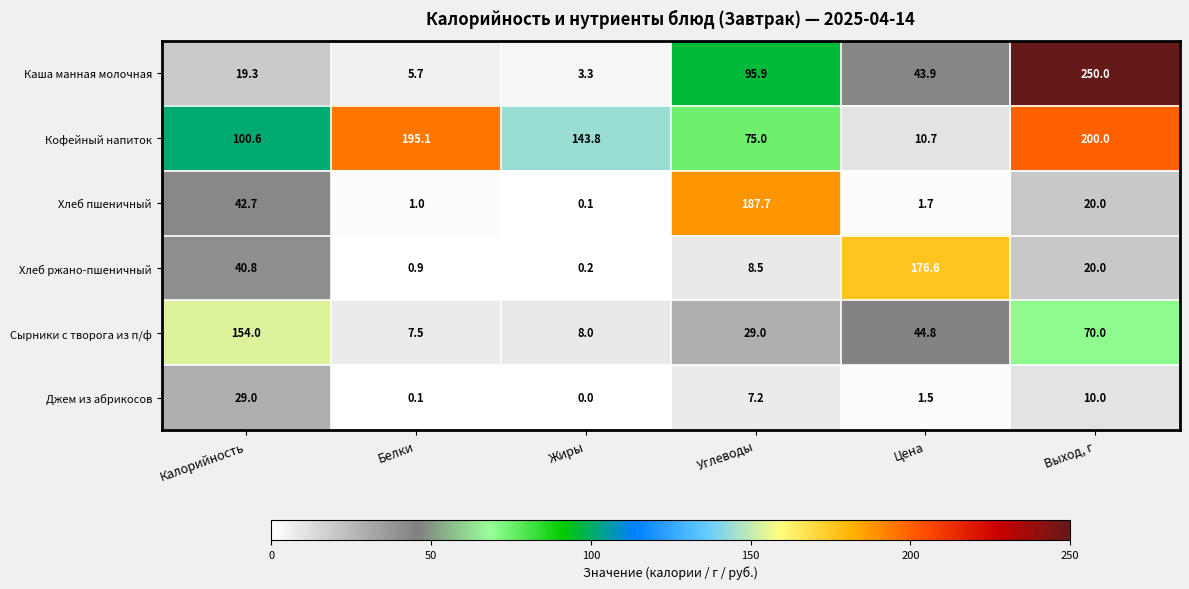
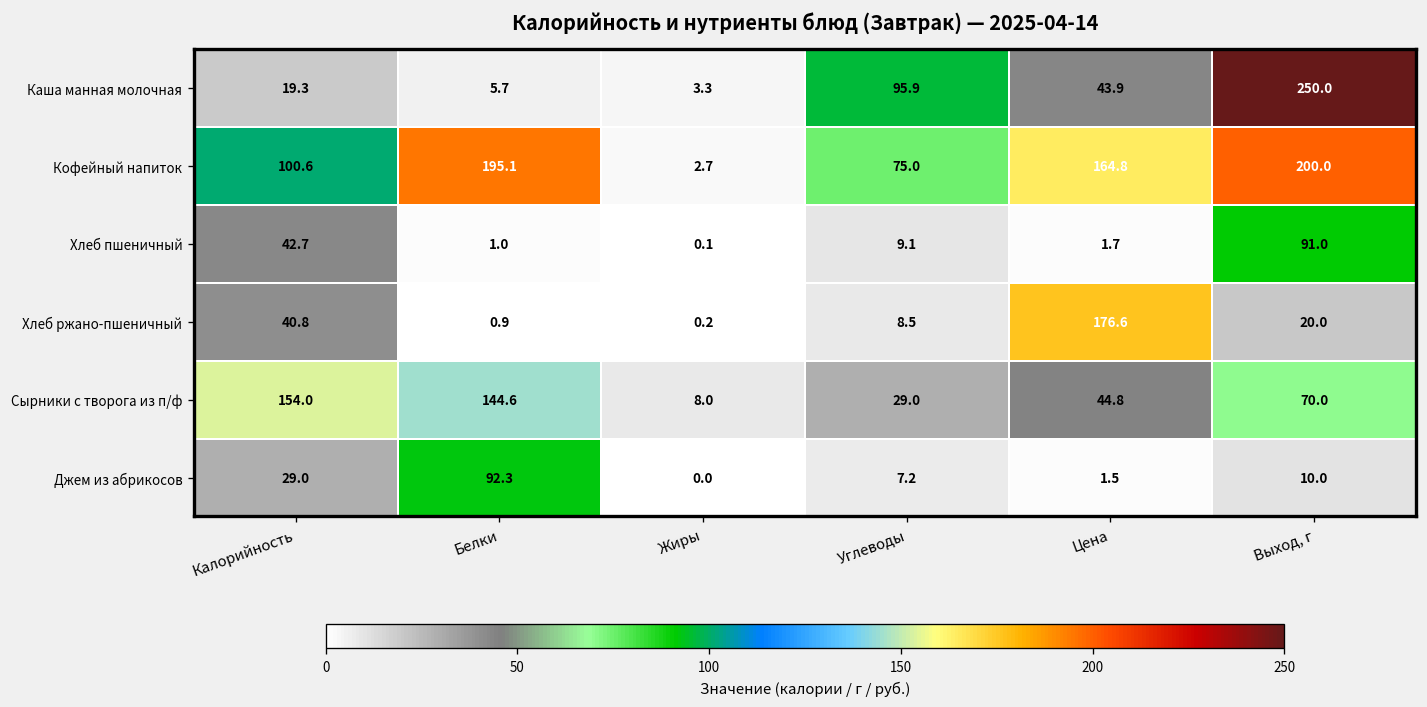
Кофейный напиток, Жиры: 143.8 -> 2.7
Кофейный напиток, Цена: 10.7 -> 164.8
Хлеб пшеничный, Углеводы: 187.7 -> 9.1
Хлеб пшеничный, Выход, г: 20.0 -> 91.0
Сырники с творога из п/ф, Белки: 7.5 -> 144.6
Джем из абрикосов, Белки: 0.1 -> 92.3
